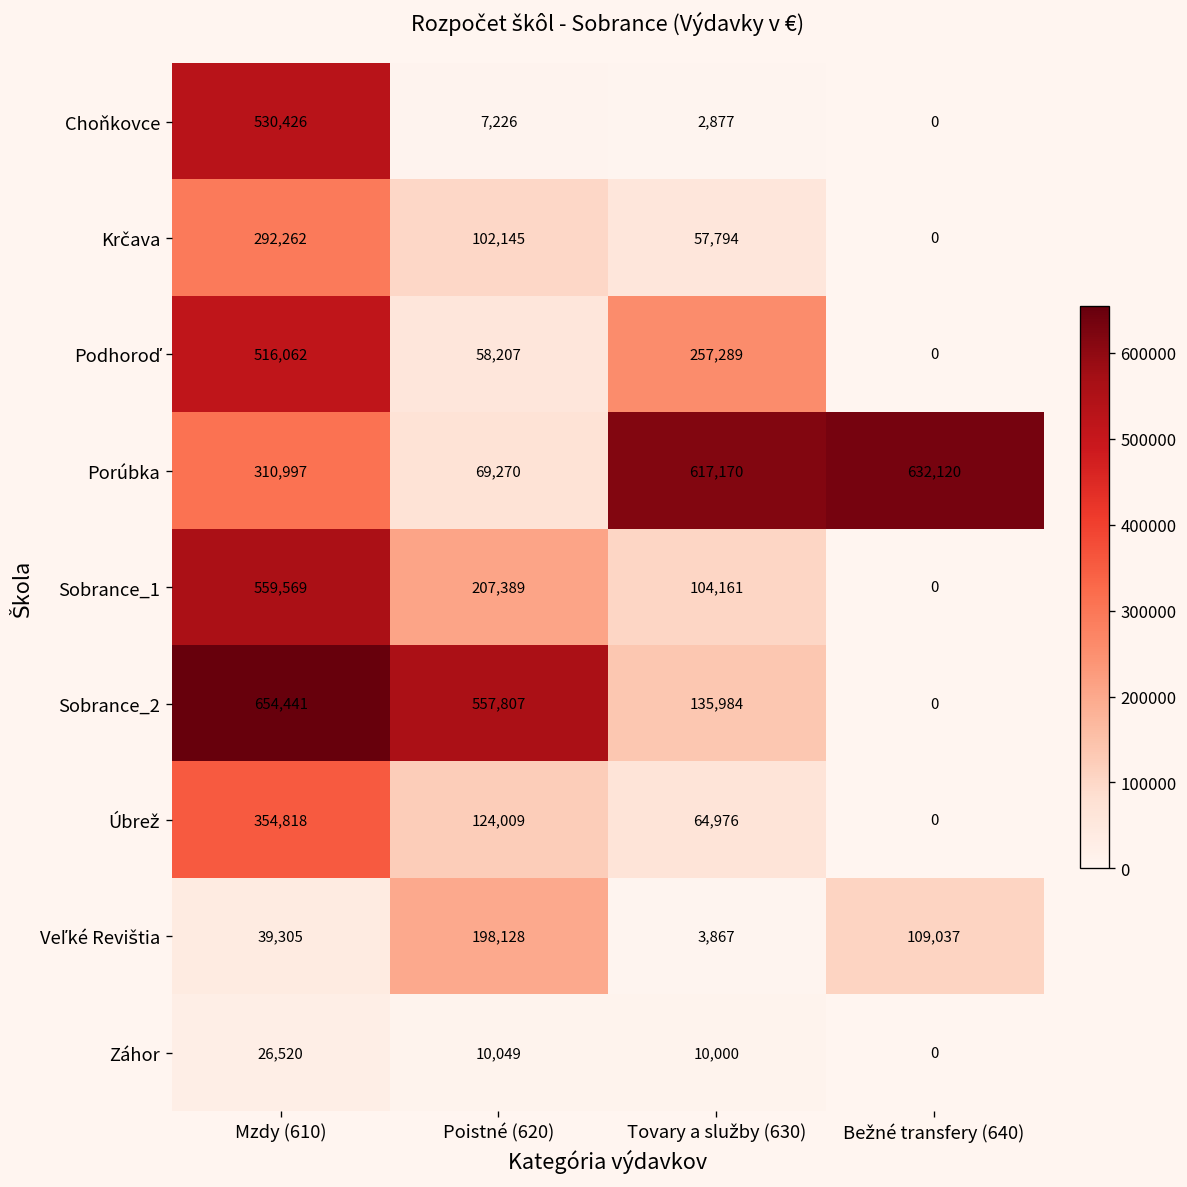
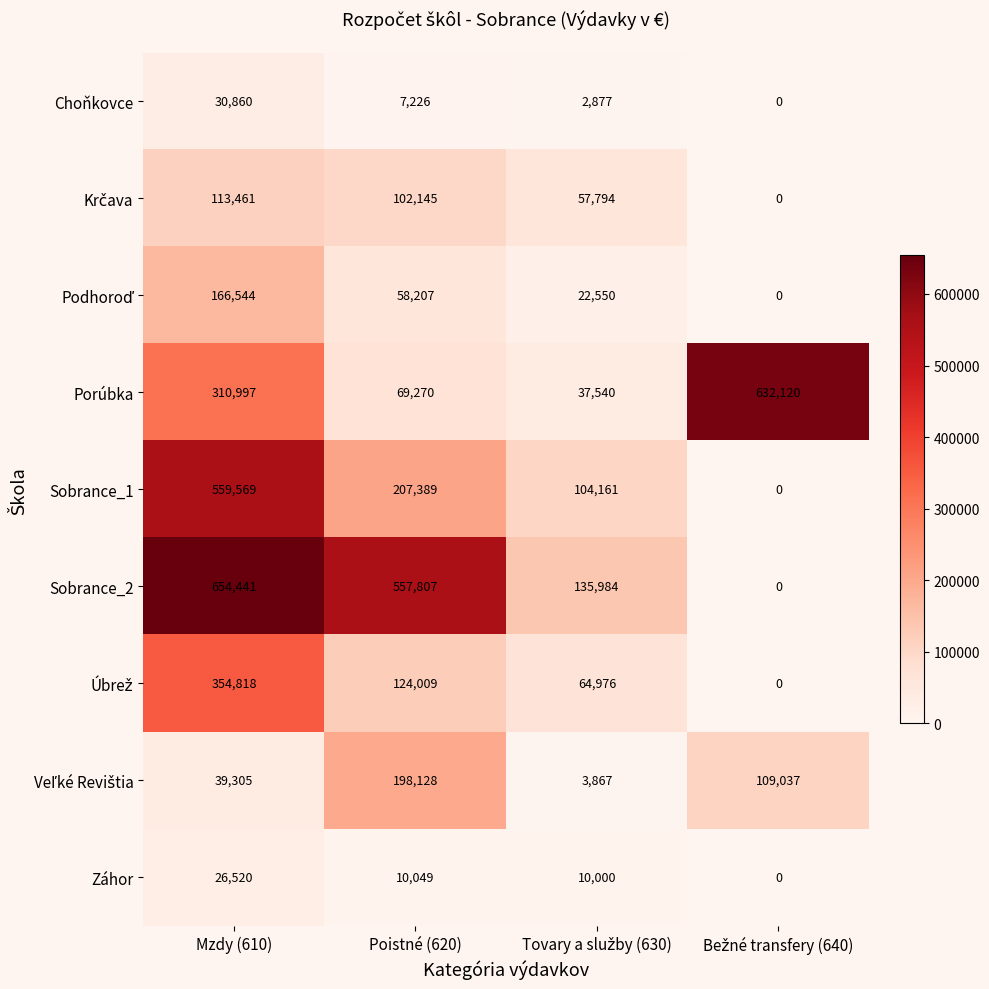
Choňkovce, Mzdy (610): 530,426 -> 30,860
Krčava, Mzdy (610): 292,262 -> 113,461
Podhoroď, Mzdy (610): 516,062 -> 166,544
Podhoroď, Tovary a služby (630): 257,289 -> 22,550
Porúbka, Tovary a služby (630): 617,170 -> 37,540
